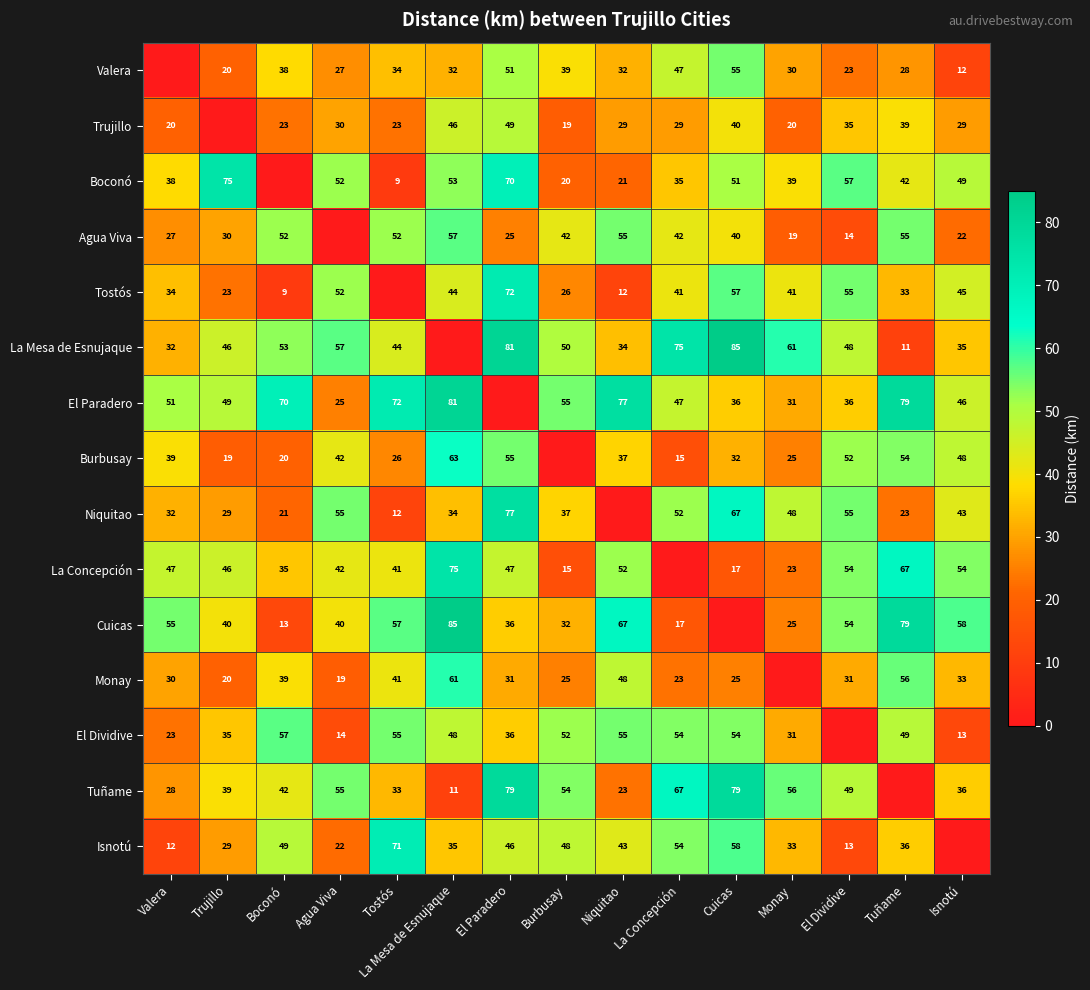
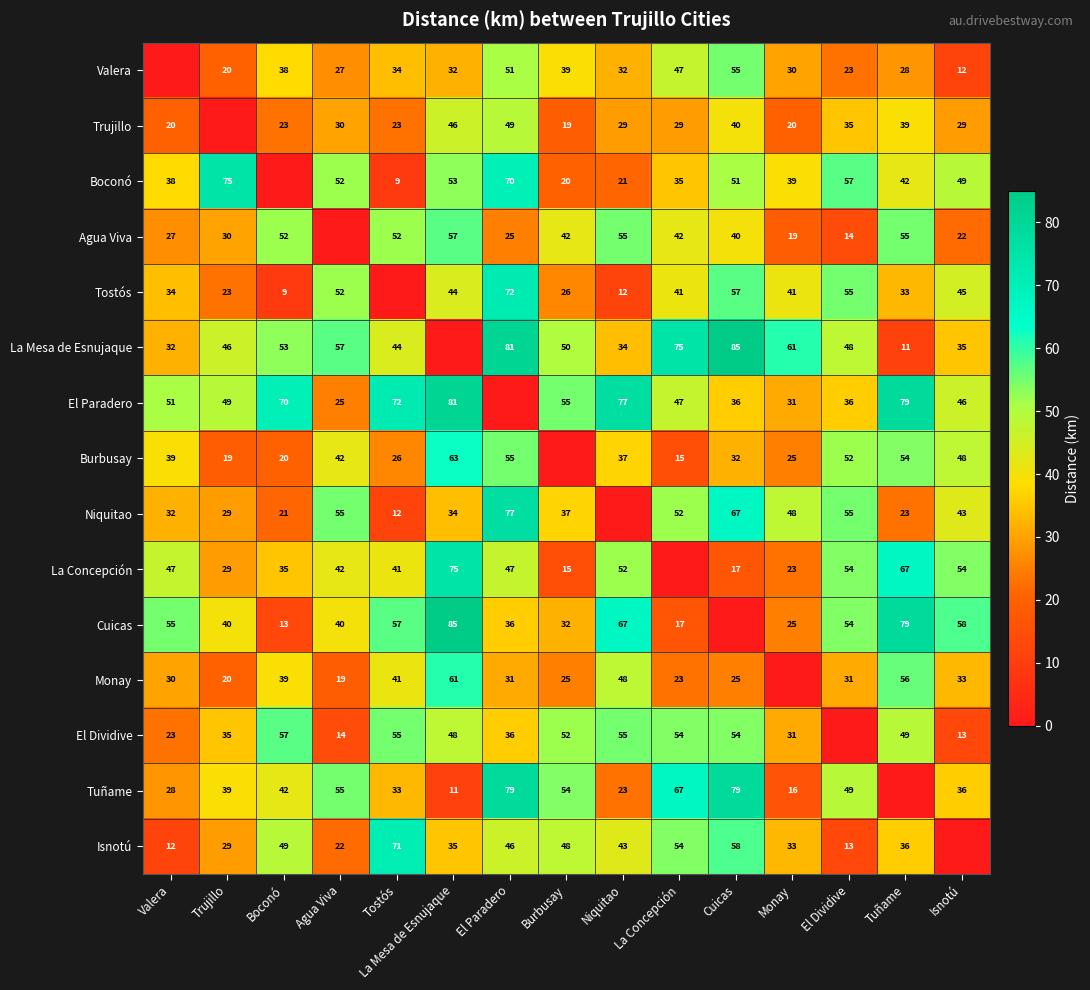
La Concepción, Trujillo: 46 -> 29
Tuñame, Monay: 56 -> 16
